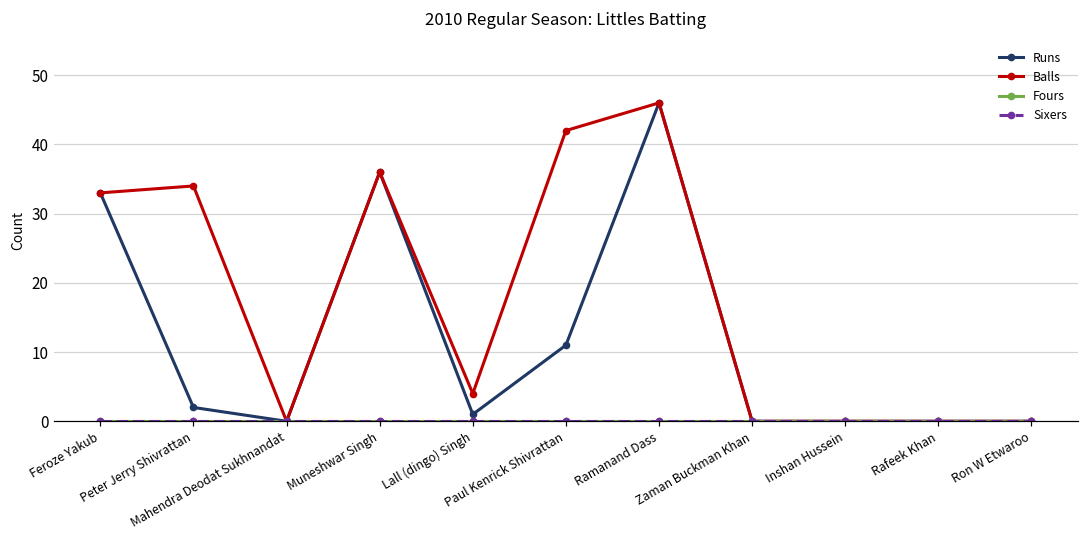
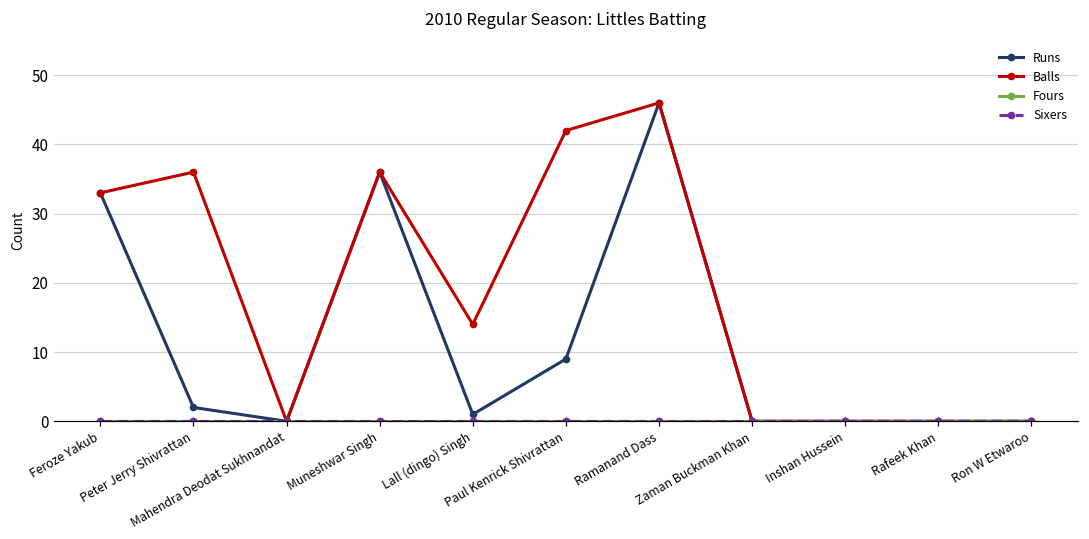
Balls, Peter Jerry Shivrattan: 34 -> 36
Balls, Lall (dingo) Singh: 4 -> 14
Runs, Paul Kenrick Shivrattan: 11 -> 9
